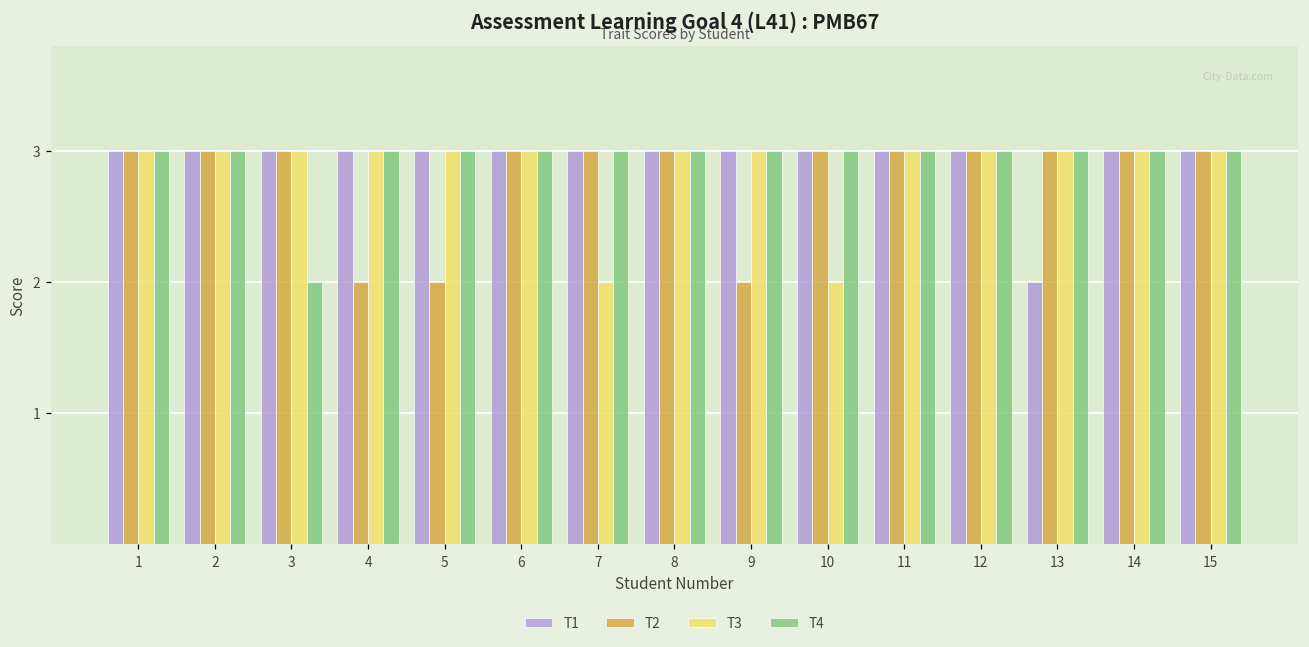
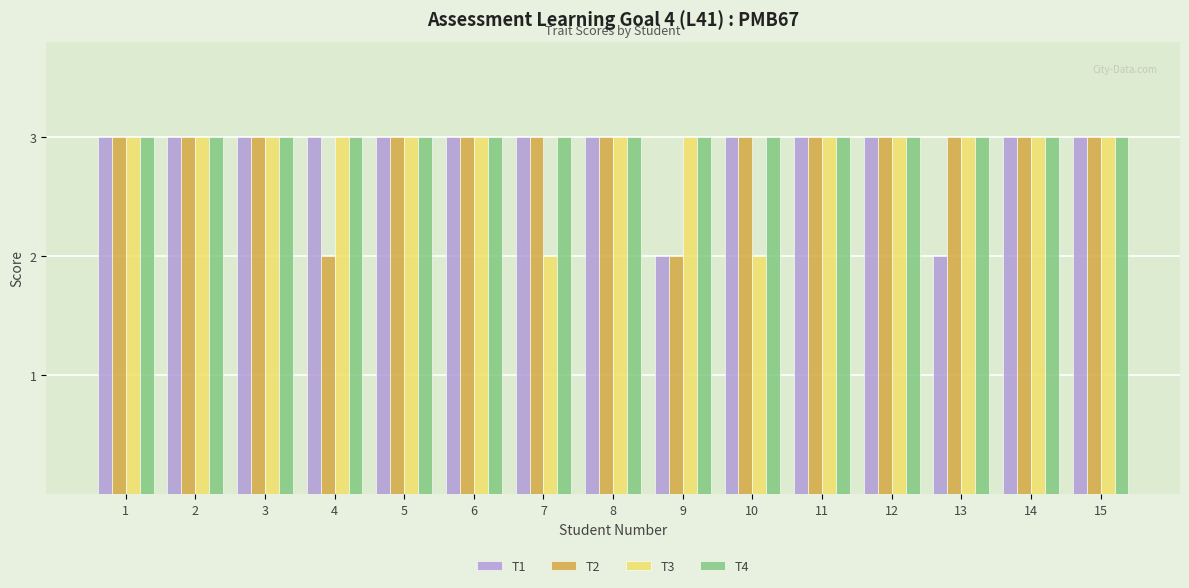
T4, 3: 2 -> 3
T2, 5: 2 -> 3
T1, 9: 3 -> 2
